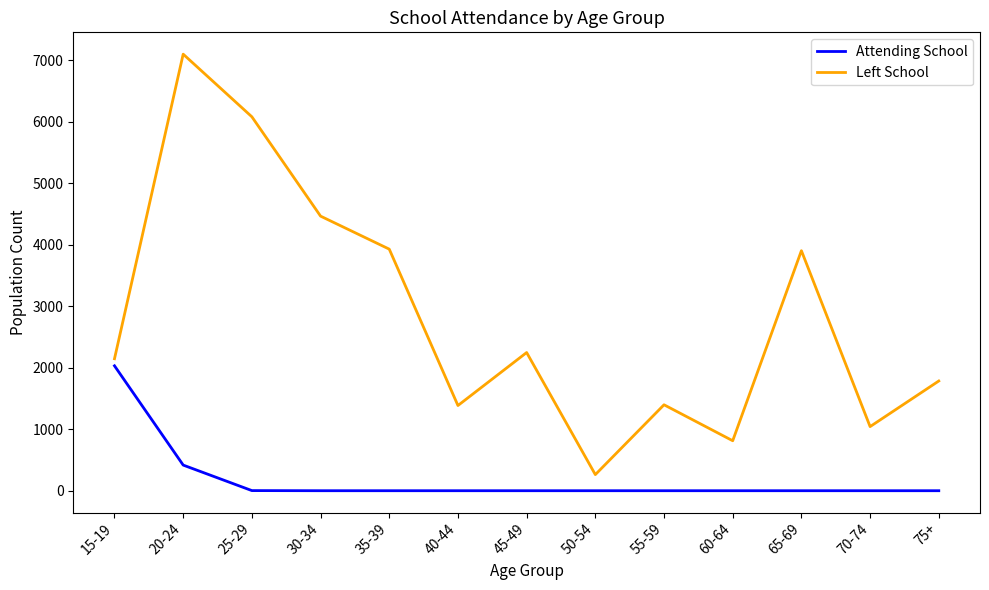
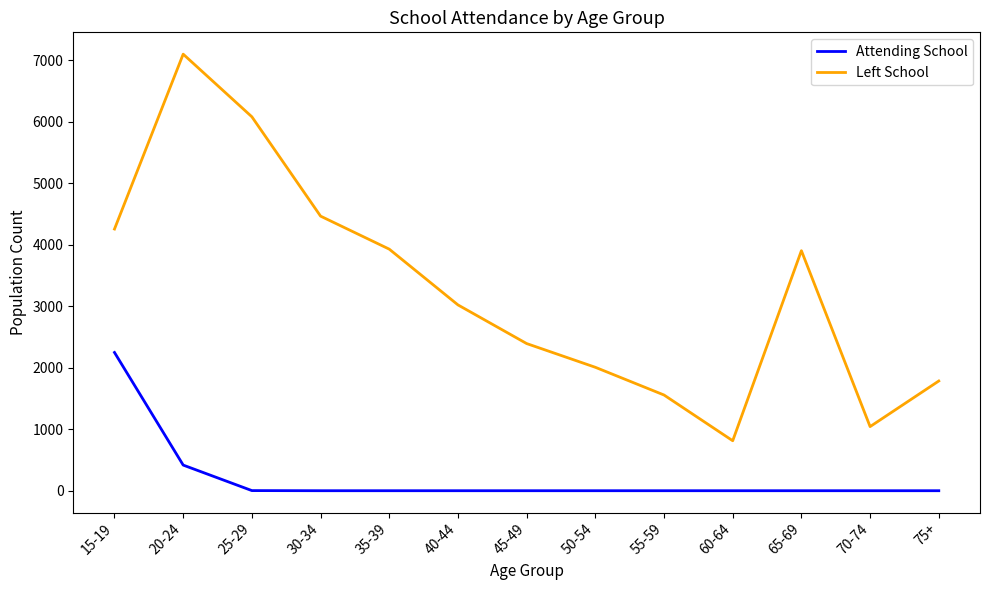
Attending School, 15-19: 2000 -> 2200
Left School, 15-19: 2100 -> 4300
Left School, 40-44: 1400 -> 3000
Left School, 45-49: 2200 -> 2400
Left School, 50-54: 300 -> 2000
Left School, 55-59: 1400 -> 1600
